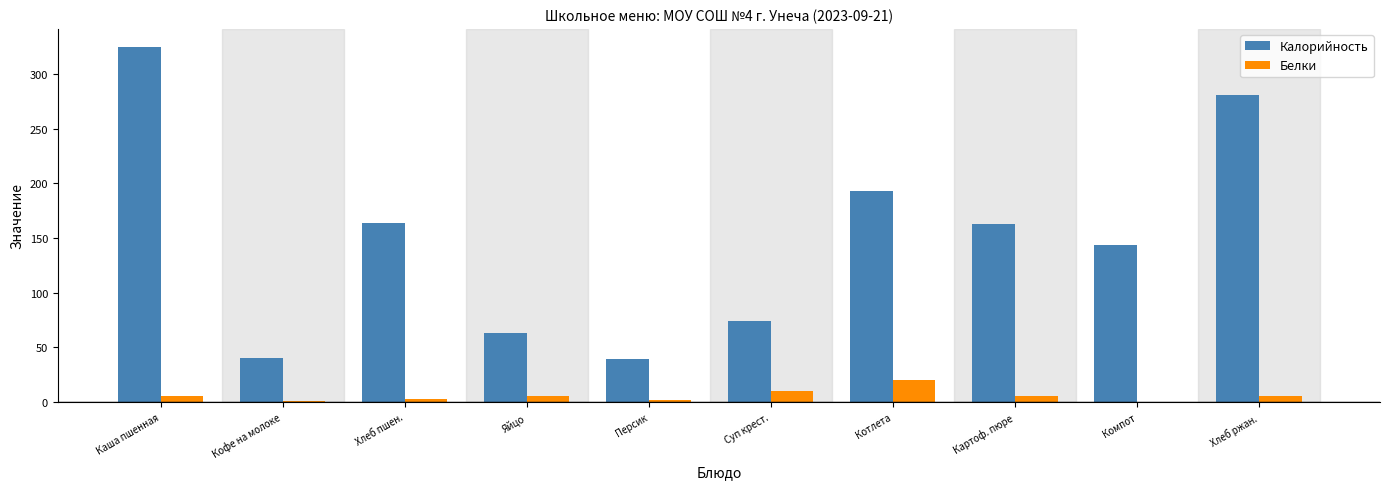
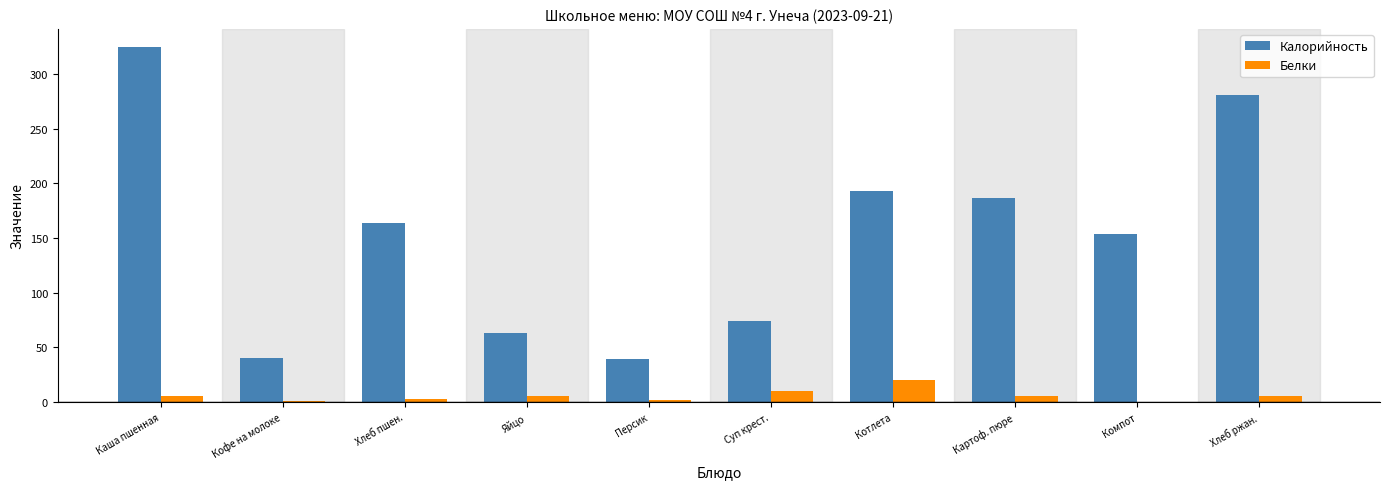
Калорийность, Картоф. пюре: 162 -> 187
Калорийность, Компот: 143 -> 154
